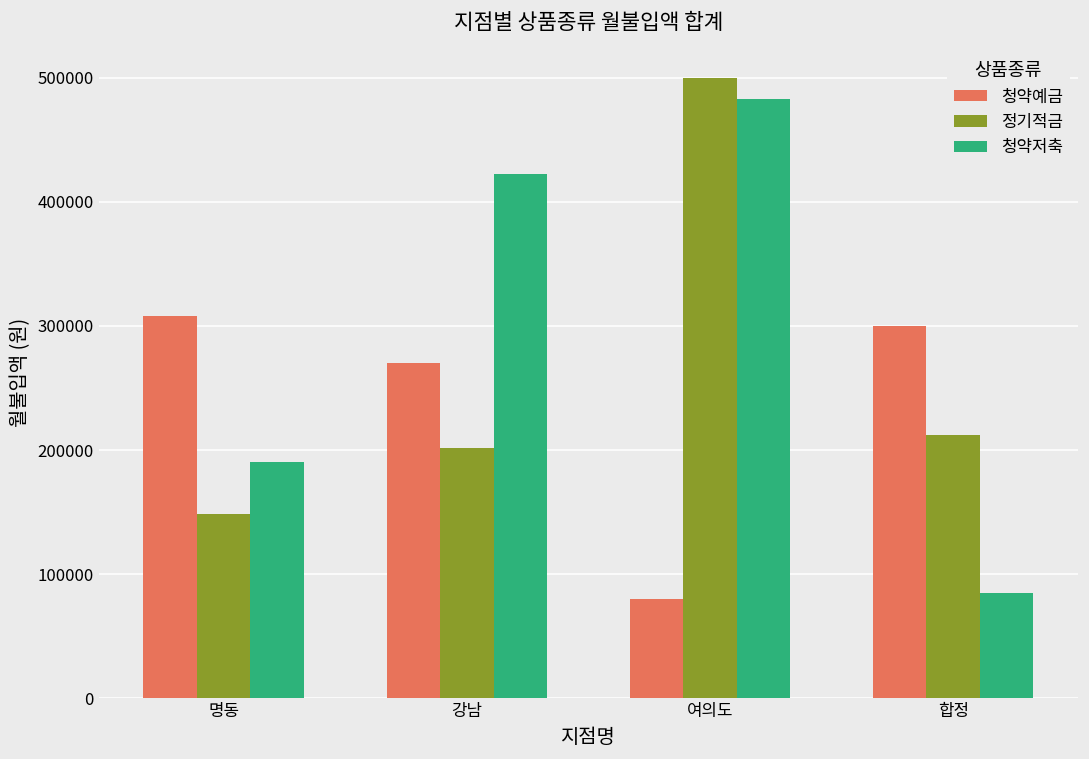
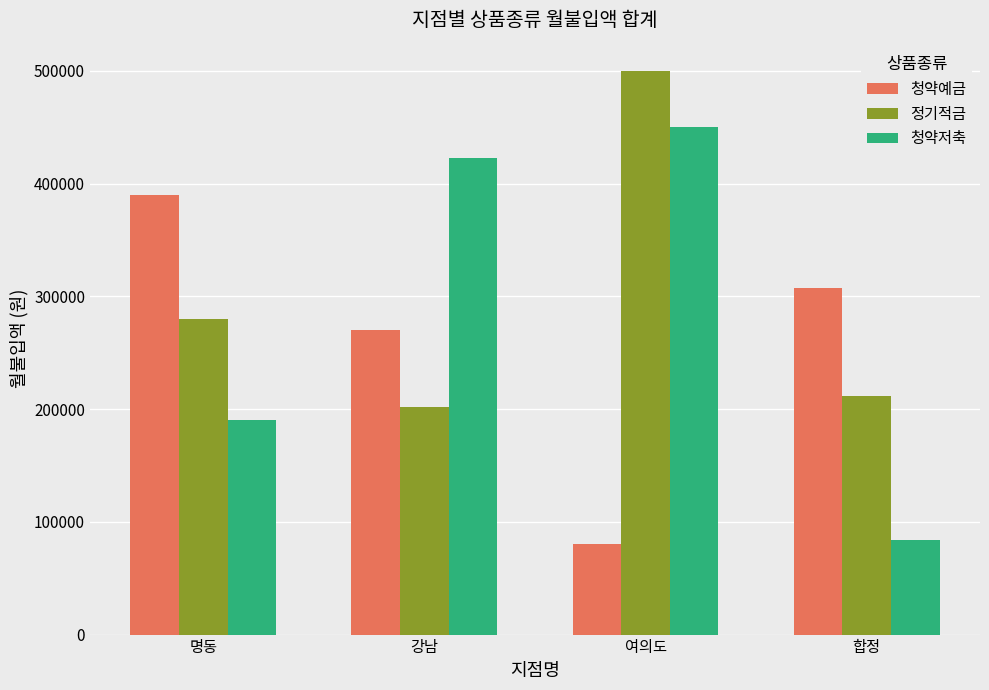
청약예금, 명동: 308000 -> 390000
정기적금, 명동: 148000 -> 280000
청약저축, 여의도: 483000 -> 450000
청약예금, 합정: 300000 -> 308000
